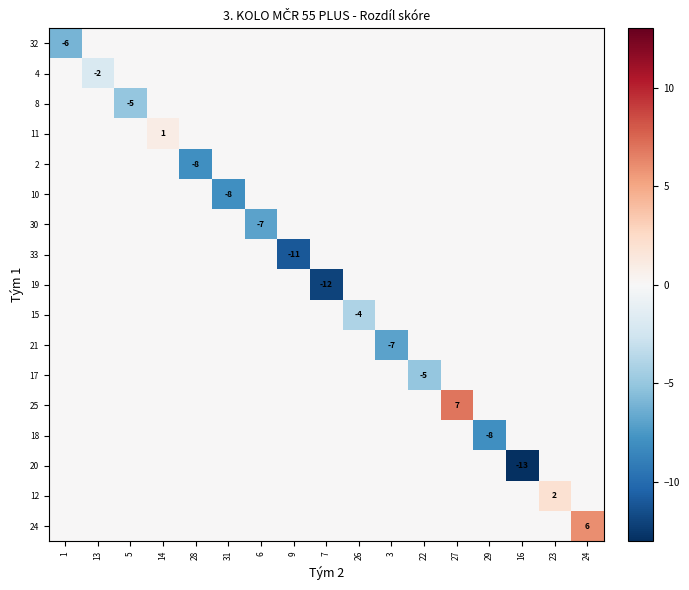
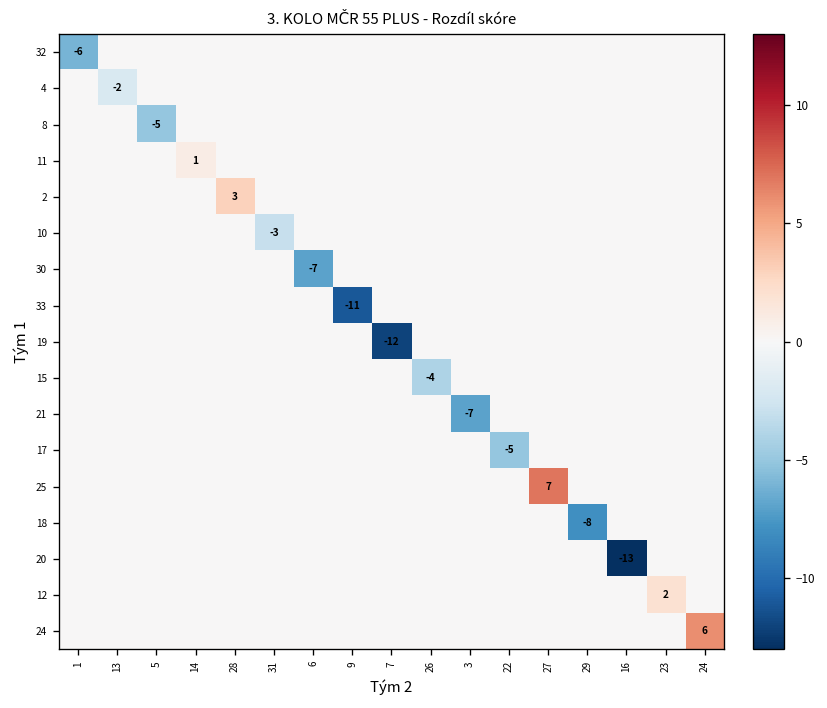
2, 28: -8 -> 3
10, 31: -8 -> -3
